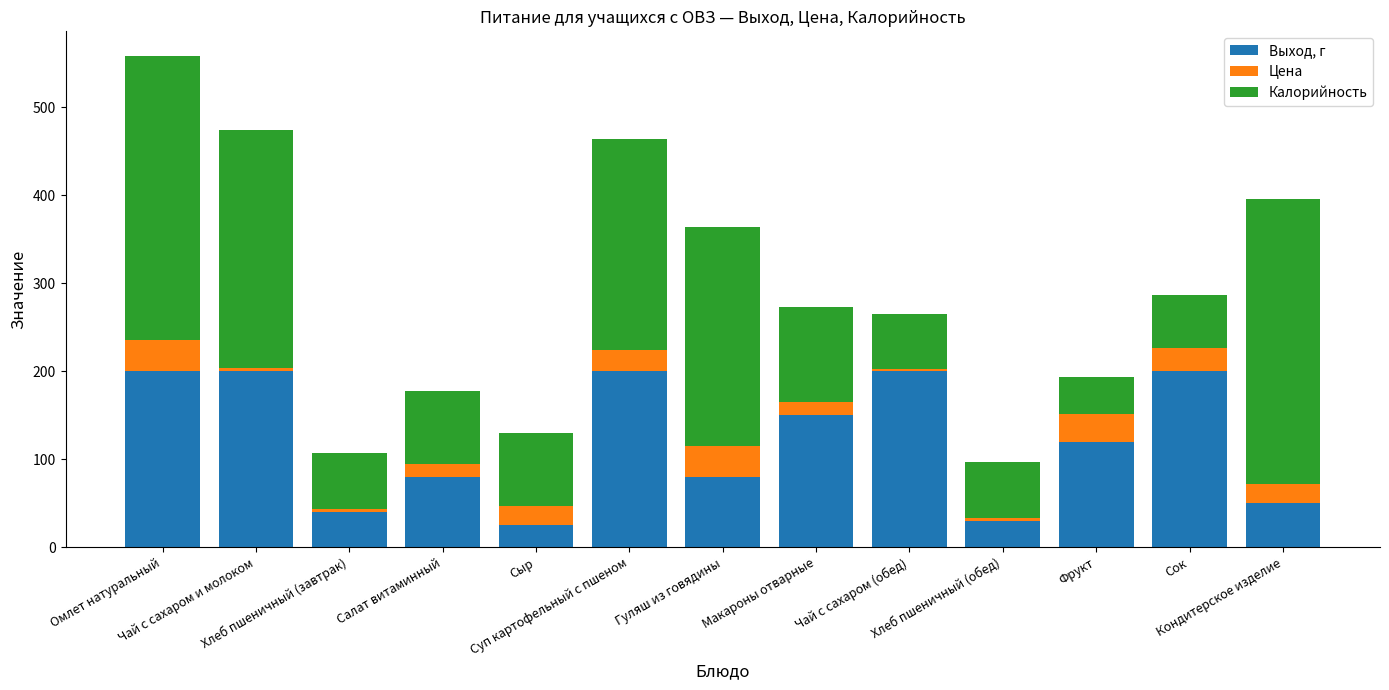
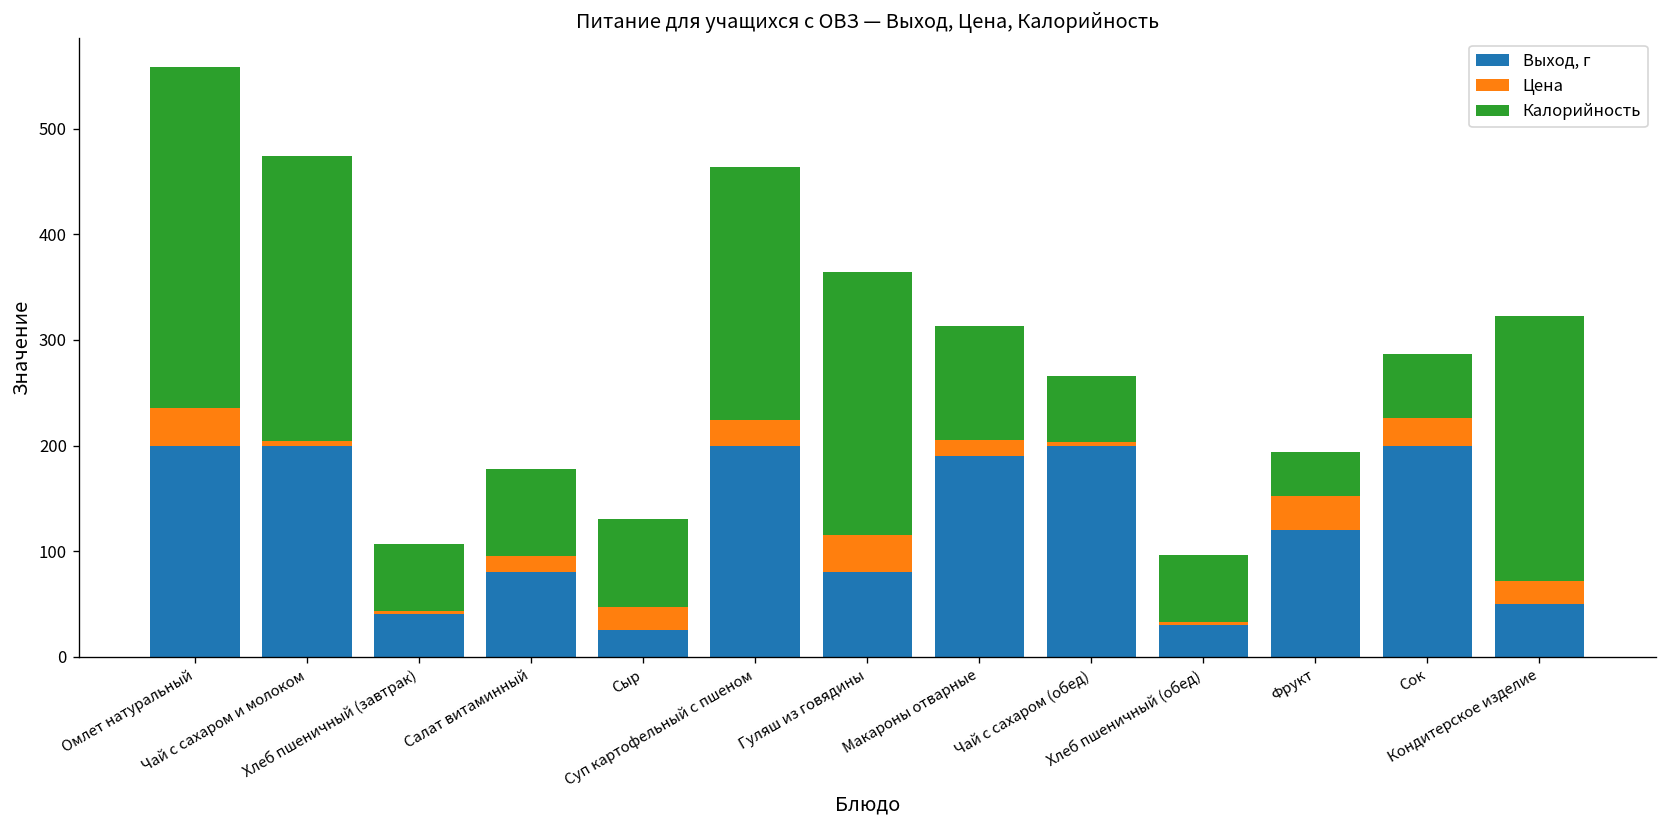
Выход, г, Макароны отварные: 150 -> 190
Калорийность, Кондитерское изделие: 320 -> 250
